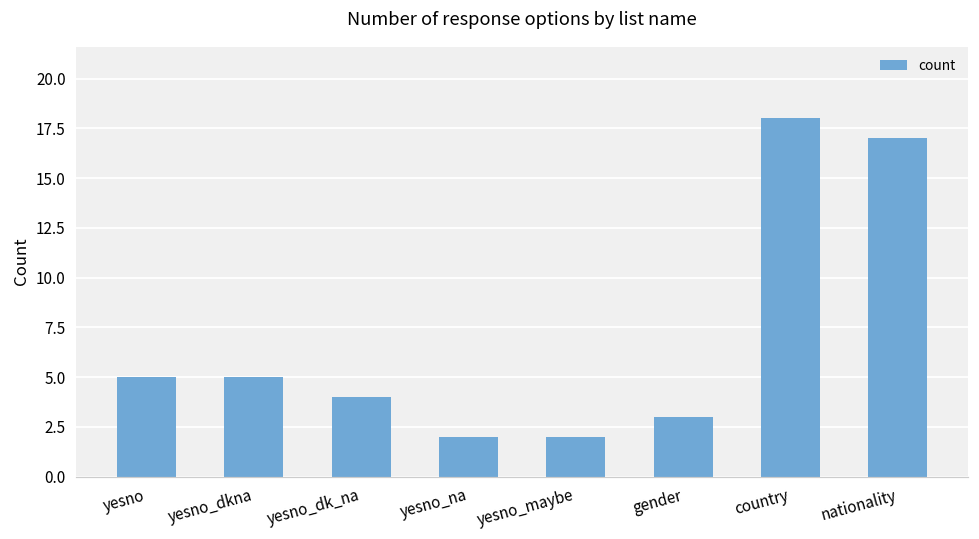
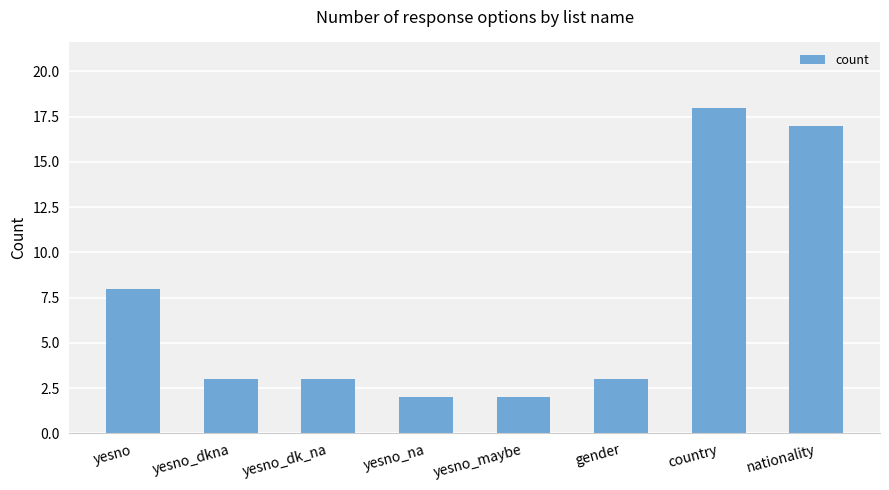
yesno: 5 -> 8
yesno_dkna: 5 -> 3
yesno_dk_na: 4 -> 3
